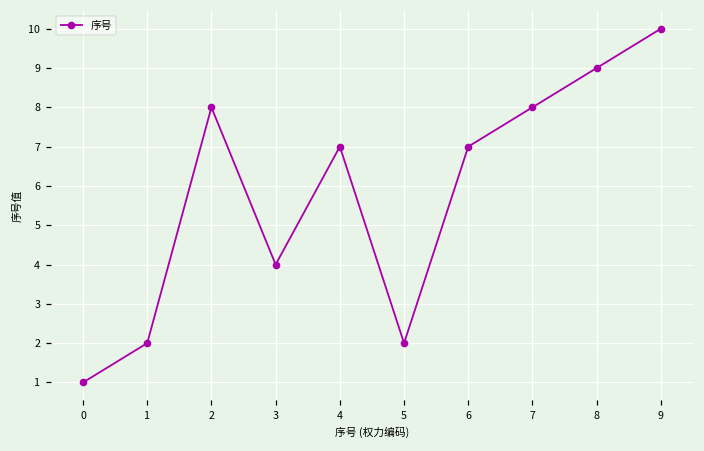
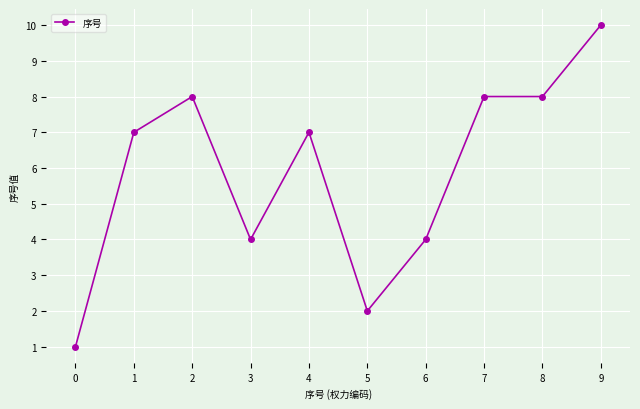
1: 2 -> 7
6: 7 -> 4
8: 9 -> 8
